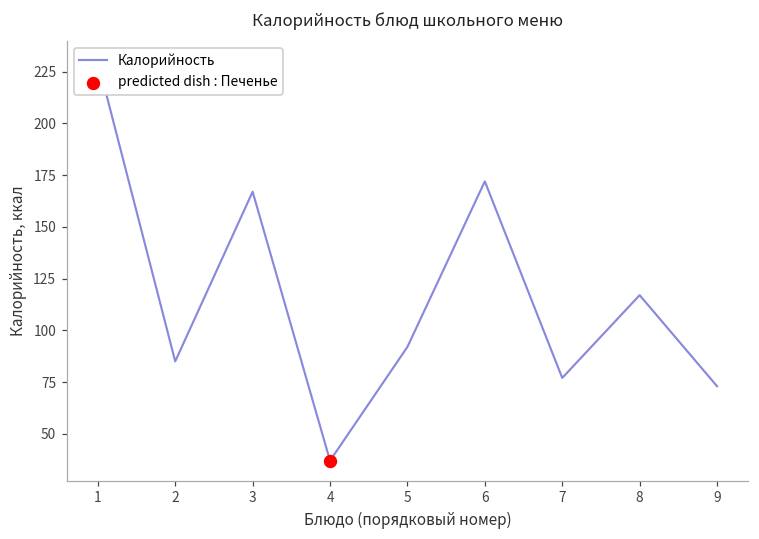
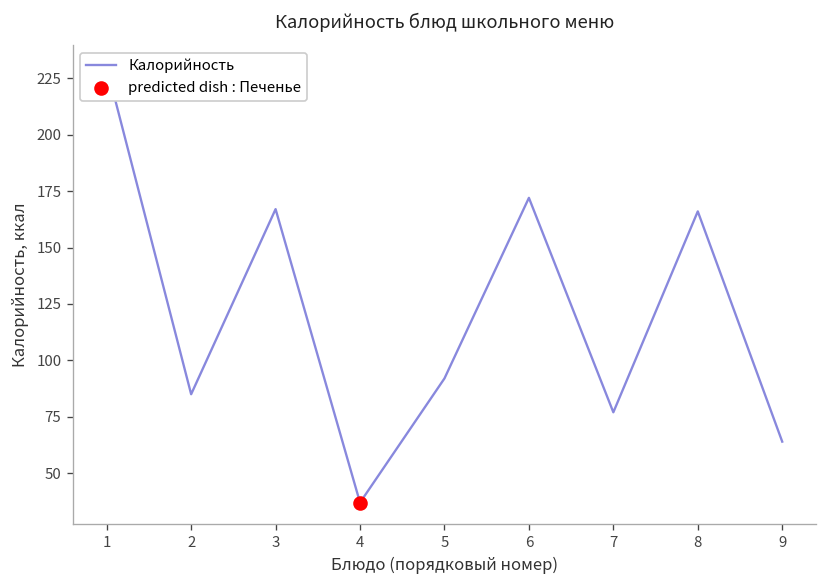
Калорийность, 8: 117 -> 166
Калорийность, 9: 73 -> 64
